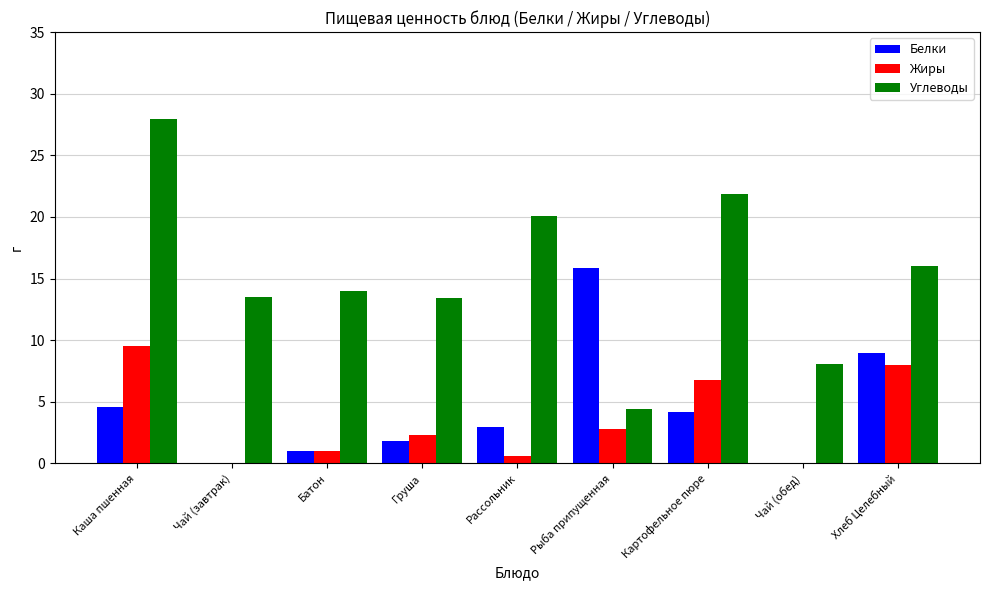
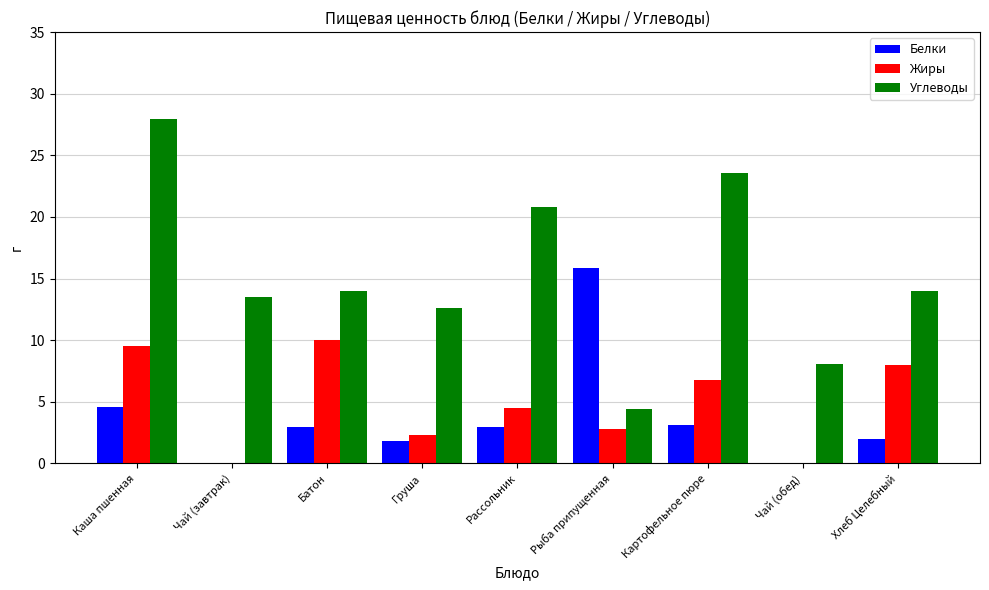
Белки, Батон: 1 -> 3
Жиры, Батон: 1 -> 10
Углеводы, Груша: 13.4 -> 12.6
Жиры, Рассольник: 0.6 -> 4.5
Углеводы, Рассольник: 20.1 -> 20.8
Белки, Картофельное пюре: 4.2 -> 3.2
Углеводы, Картофельное пюре: 21.9 -> 23.6
Белки, Хлеб Целебный: 9 -> 2
Углеводы, Хлеб Целебный: 16 -> 14
